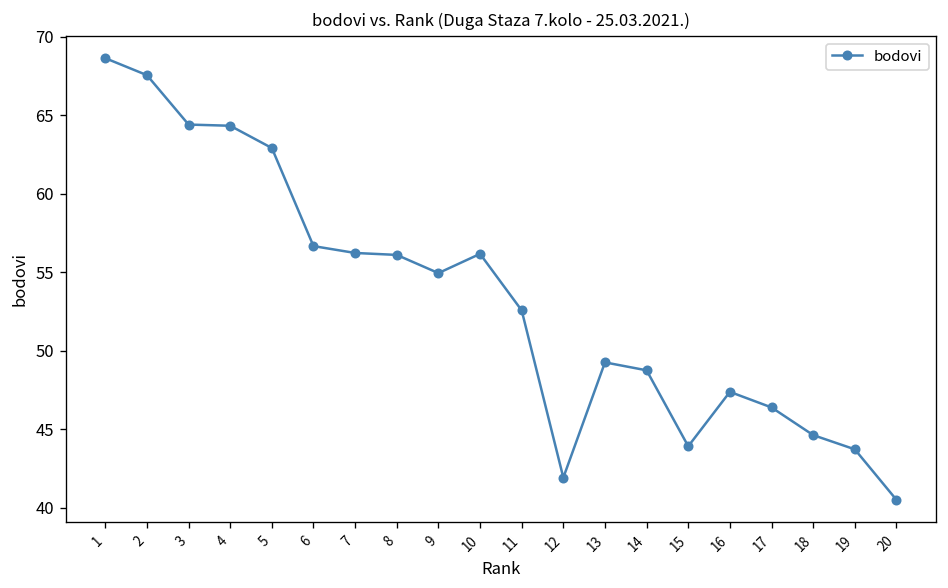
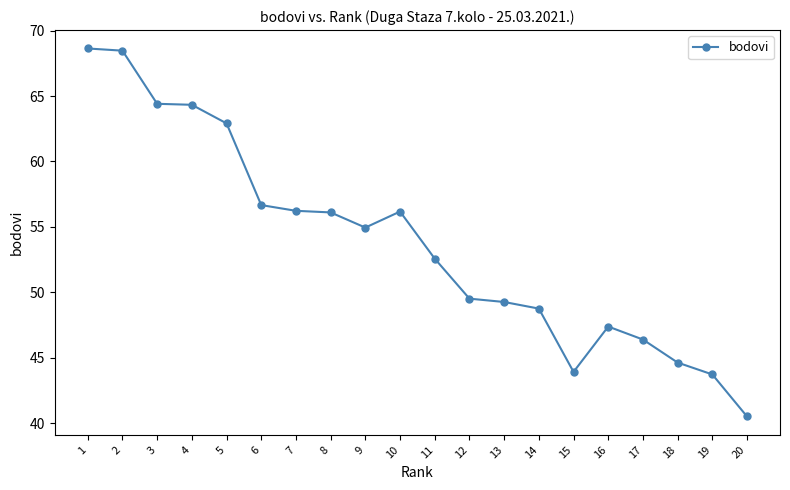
2: 67.6 -> 68.5
12: 41.9 -> 49.5
